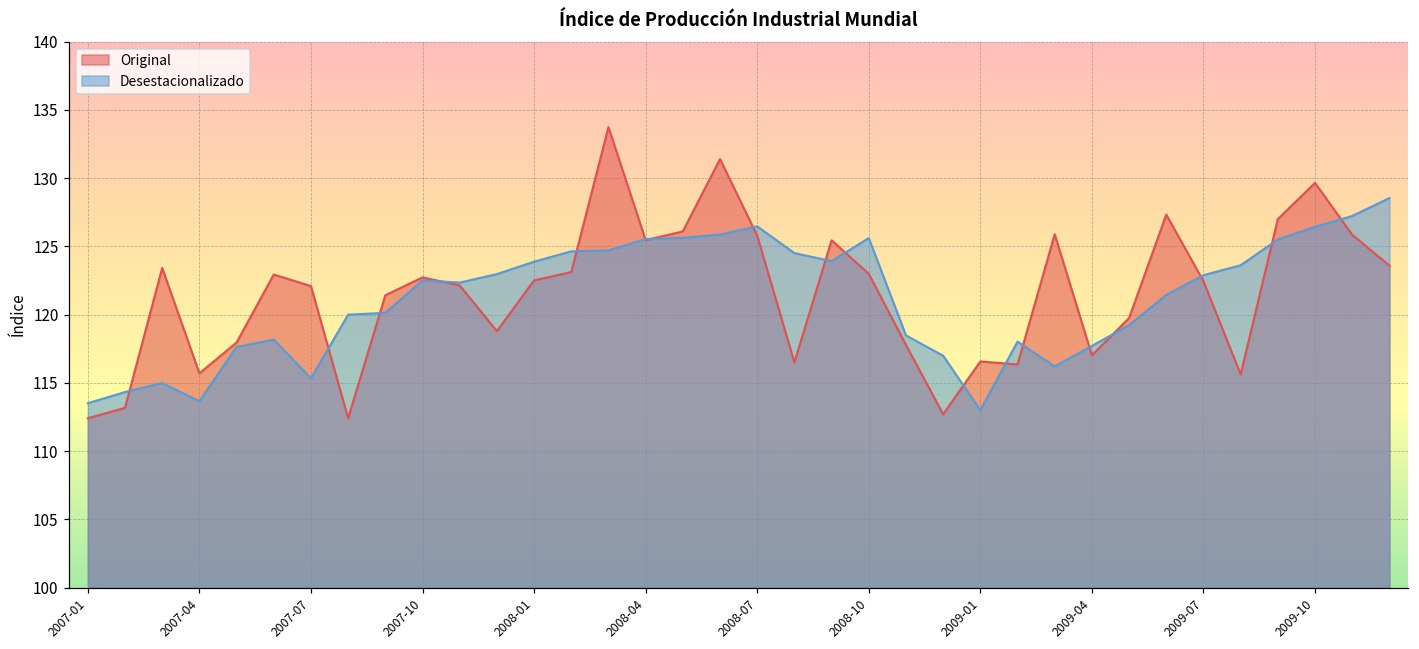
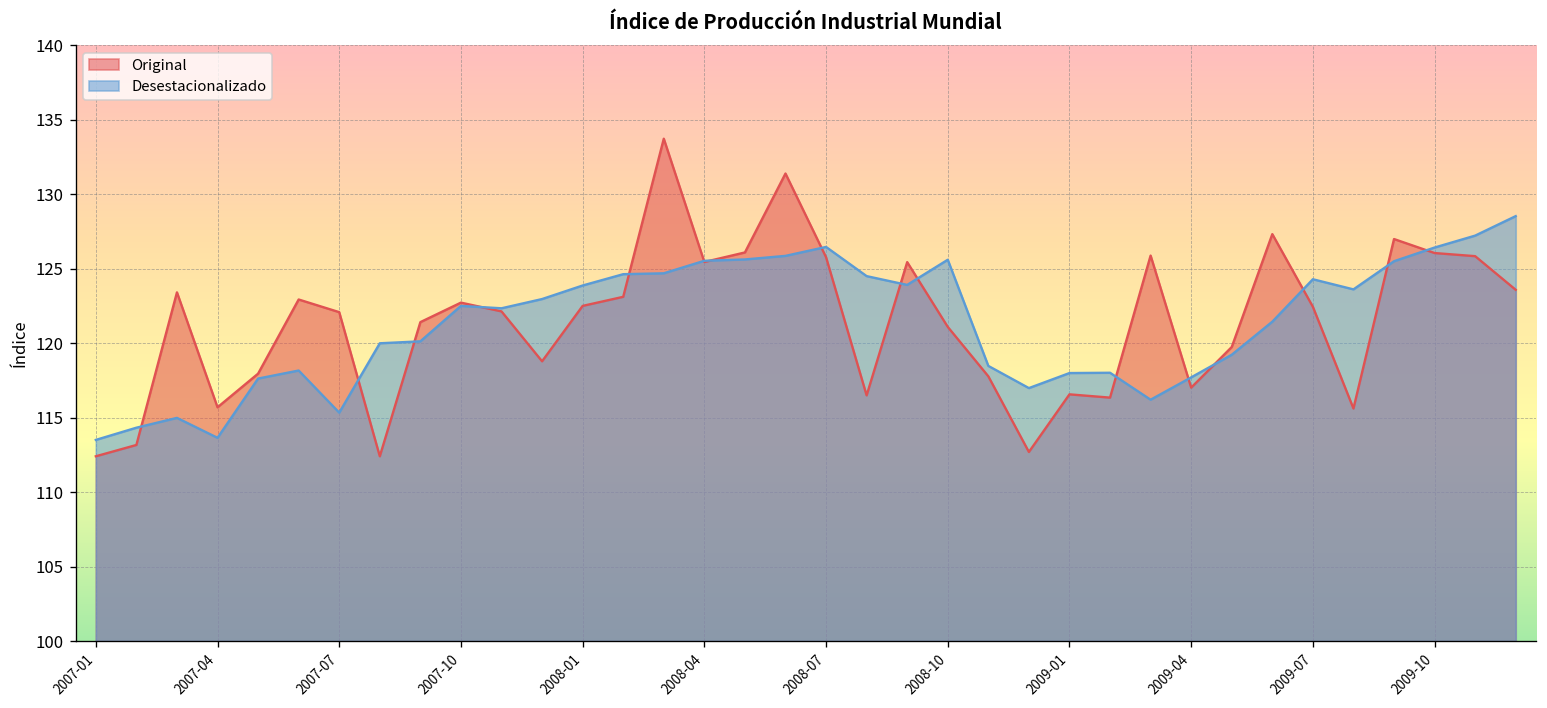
Original, 2008-10: 123.0 -> 121.1
Desestacionalizado, 2009-01: 113 -> 118
Desestacionalizado, 2009-07: 122.9 -> 124.3
Original, 2009-10: 129.7 -> 126.1
